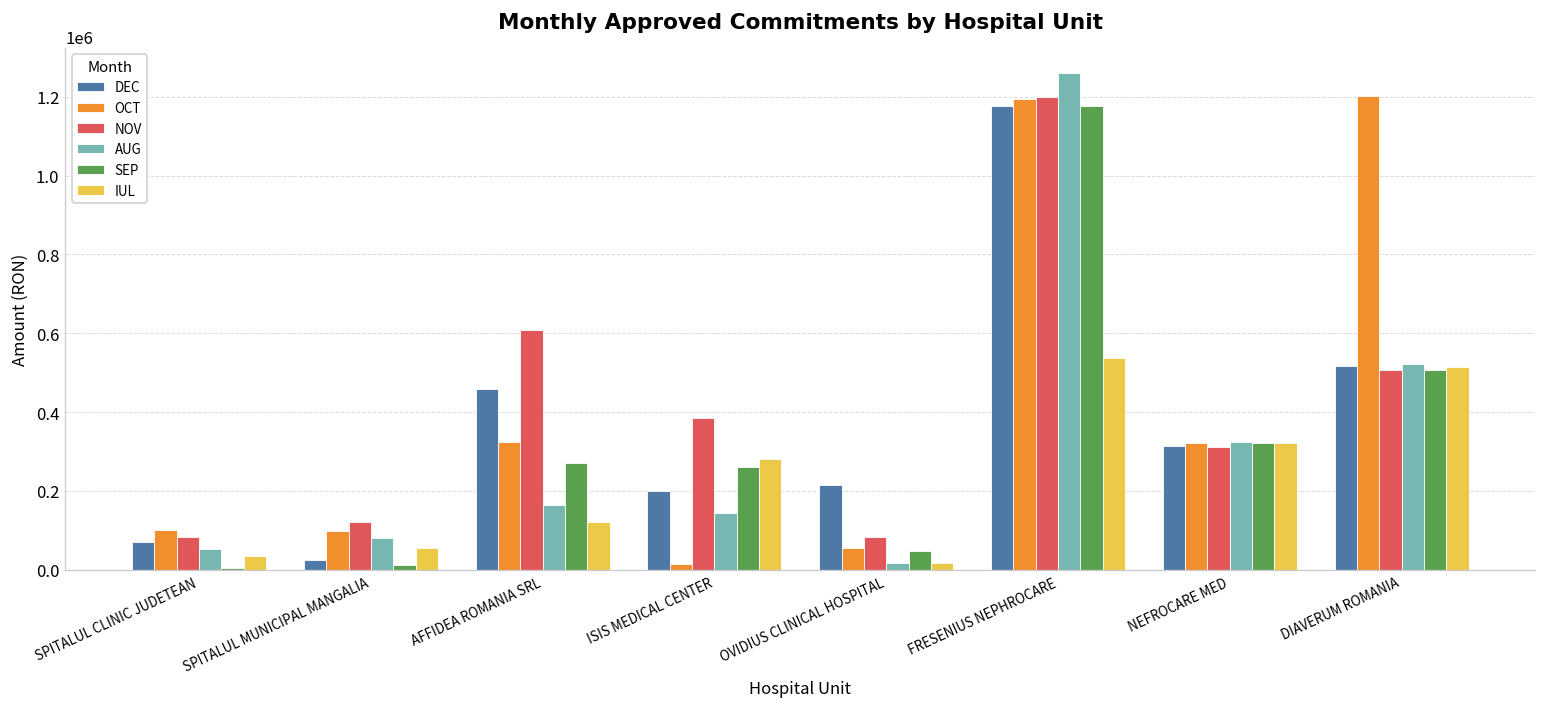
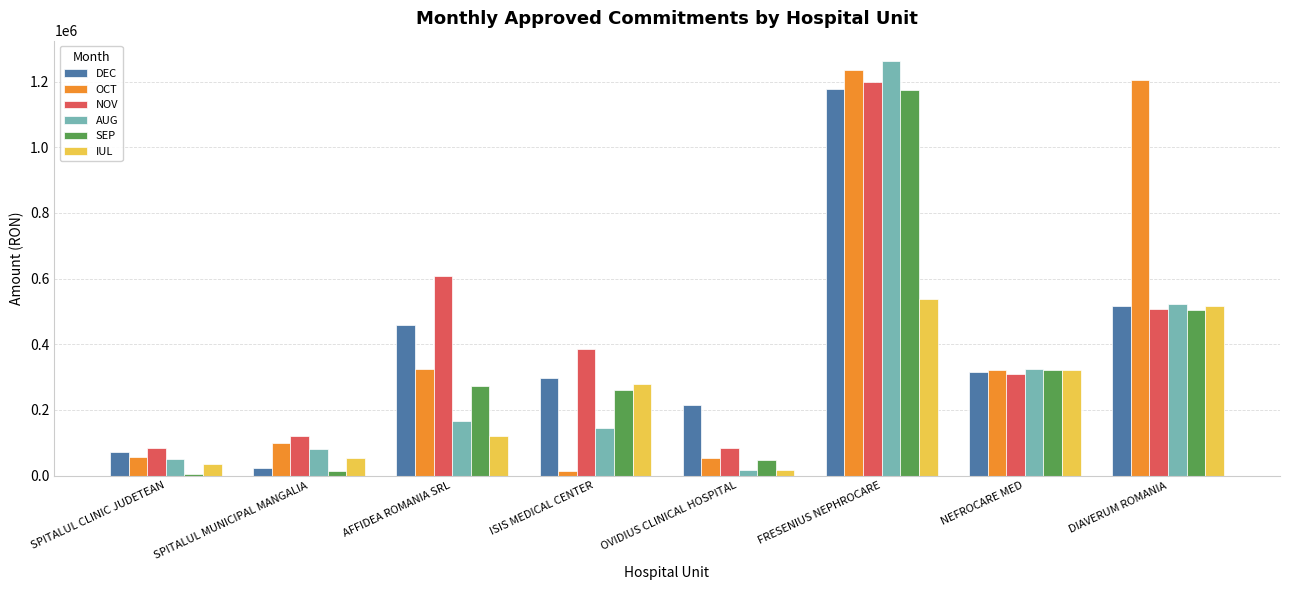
OCT, SPITALUL CLINIC JUDETEAN: 100000 -> 60000
DEC, ISIS MEDICAL CENTER: 200000 -> 300000
OCT, FRESENIUS NEPHROCARE: 1190000 -> 1230000
